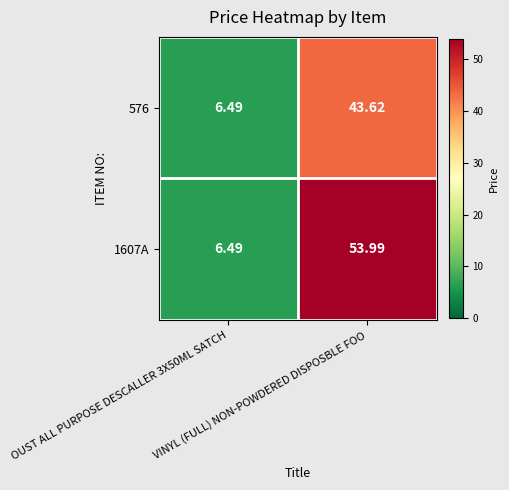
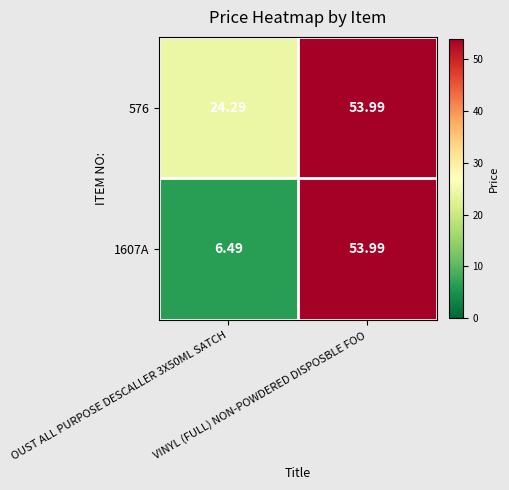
576, OUST ALL PURPOSE DESCALLER 3X50ML SATCH: 6.49 -> 24.29
576, VINYL (FULL) NON-POWDERED DISPOSBLE FOO: 43.62 -> 53.99
